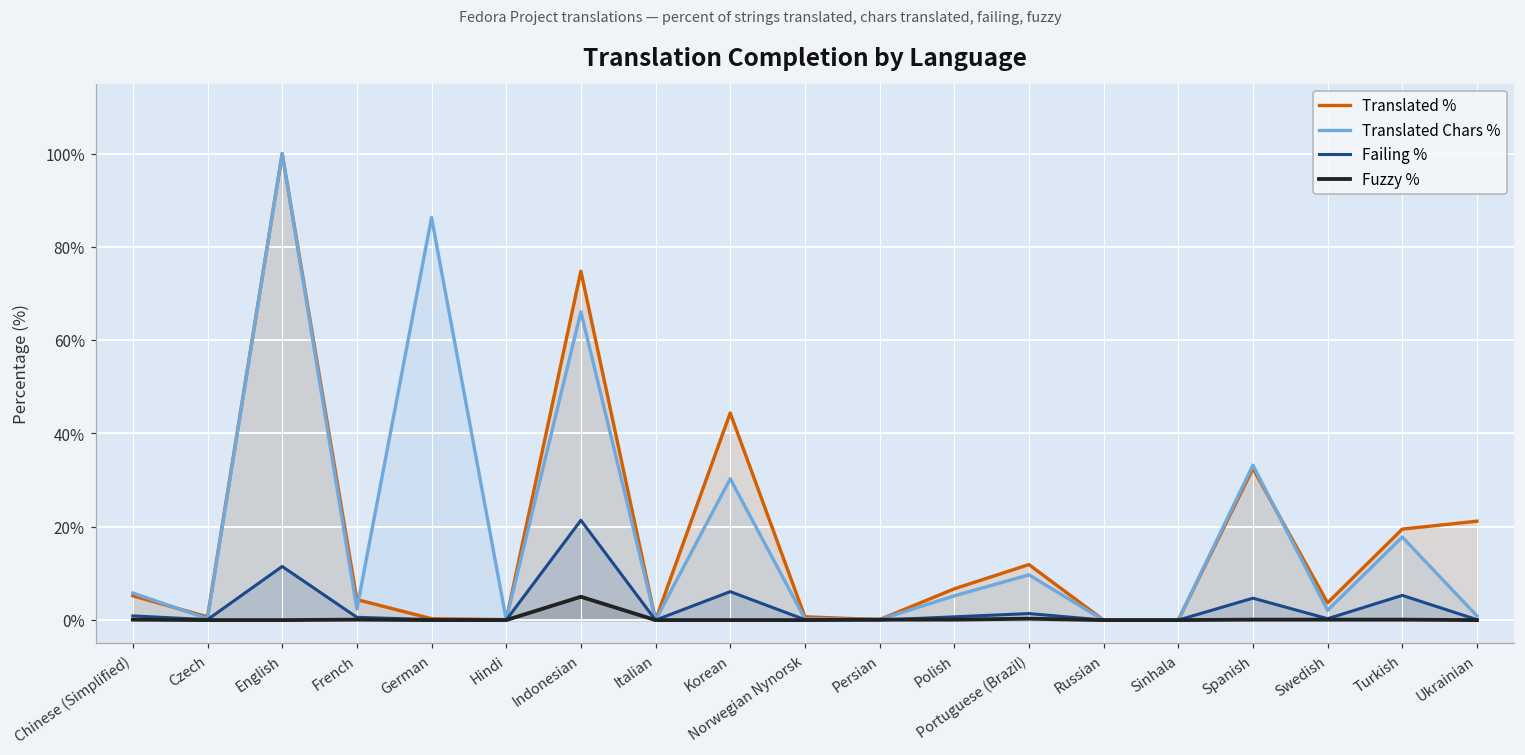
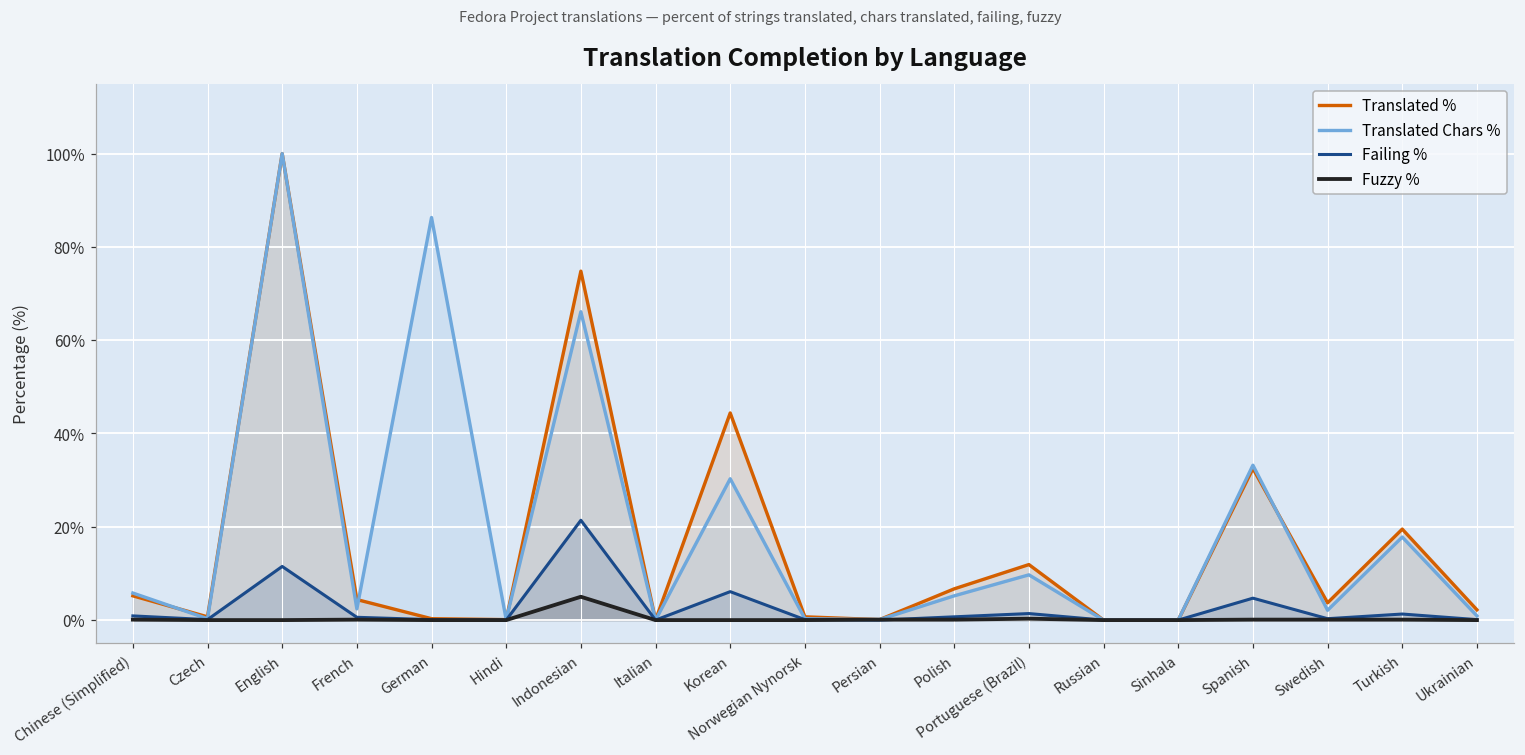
Failing %, Turkish: 5% -> 1%
Translated %, Ukrainian: 21% -> 2%
